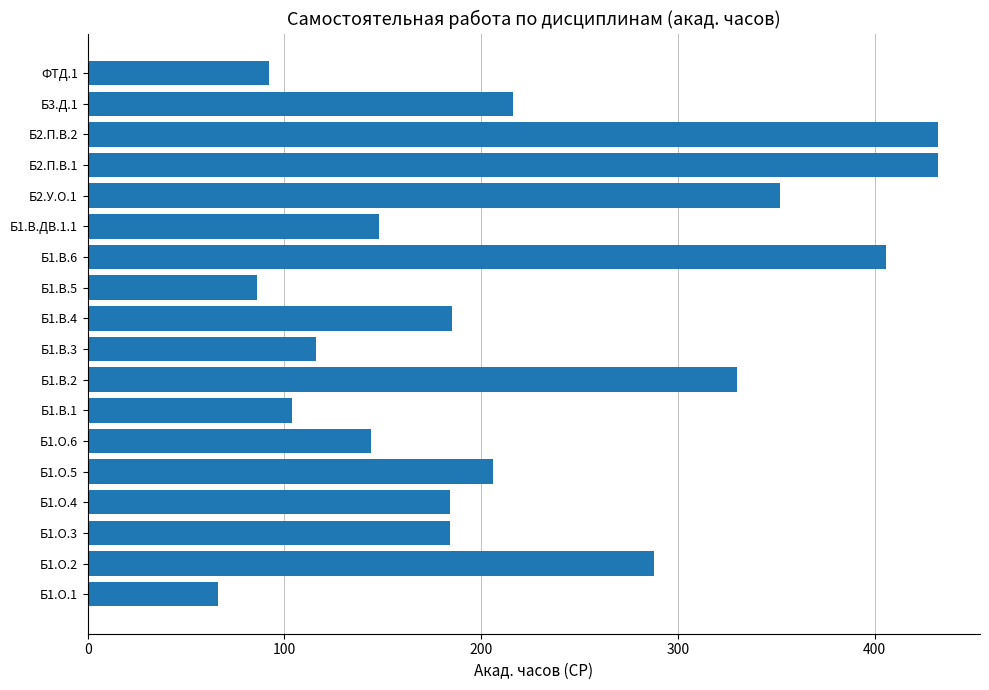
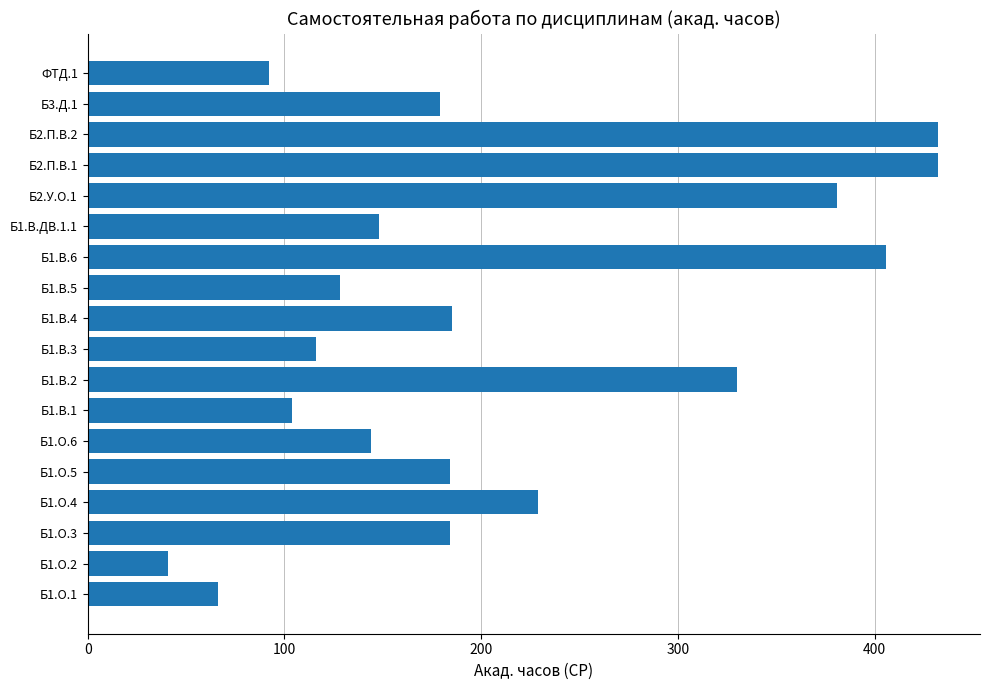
Б3.Д.1: 216 -> 179
Б2.У.О.1: 352 -> 381
Б1.В.5: 86 -> 128
Б1.О.5: 206 -> 184
Б1.О.4: 184 -> 229
Б1.О.2: 288 -> 41
